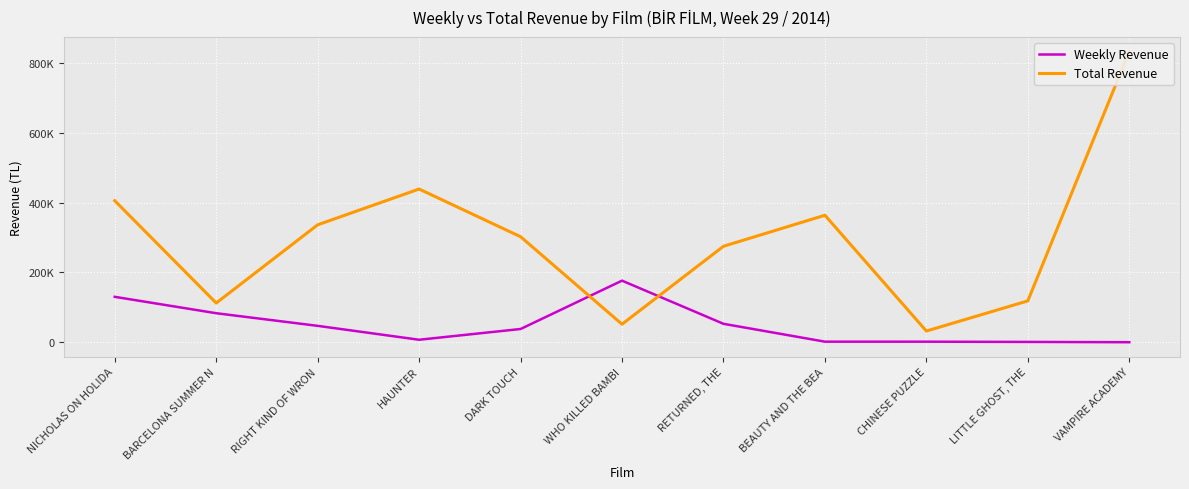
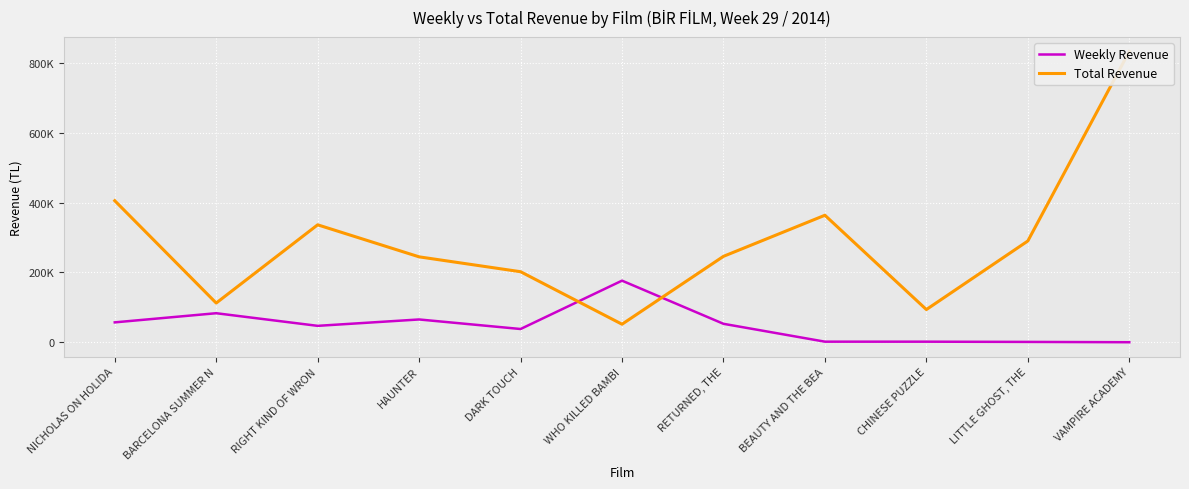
Weekly Revenue, NICHOLAS ON HOLIDA: 130000 -> 60000
Weekly Revenue, HAUNTER: 10000 -> 70000
Total Revenue, HAUNTER: 440000 -> 240000
Total Revenue, DARK TOUCH: 300000 -> 200000
Total Revenue, RETURNED, THE: 280000 -> 250000
Total Revenue, CHINESE PUZZLE: 30000 -> 90000
Total Revenue, LITTLE GHOST, THE: 120000 -> 290000
